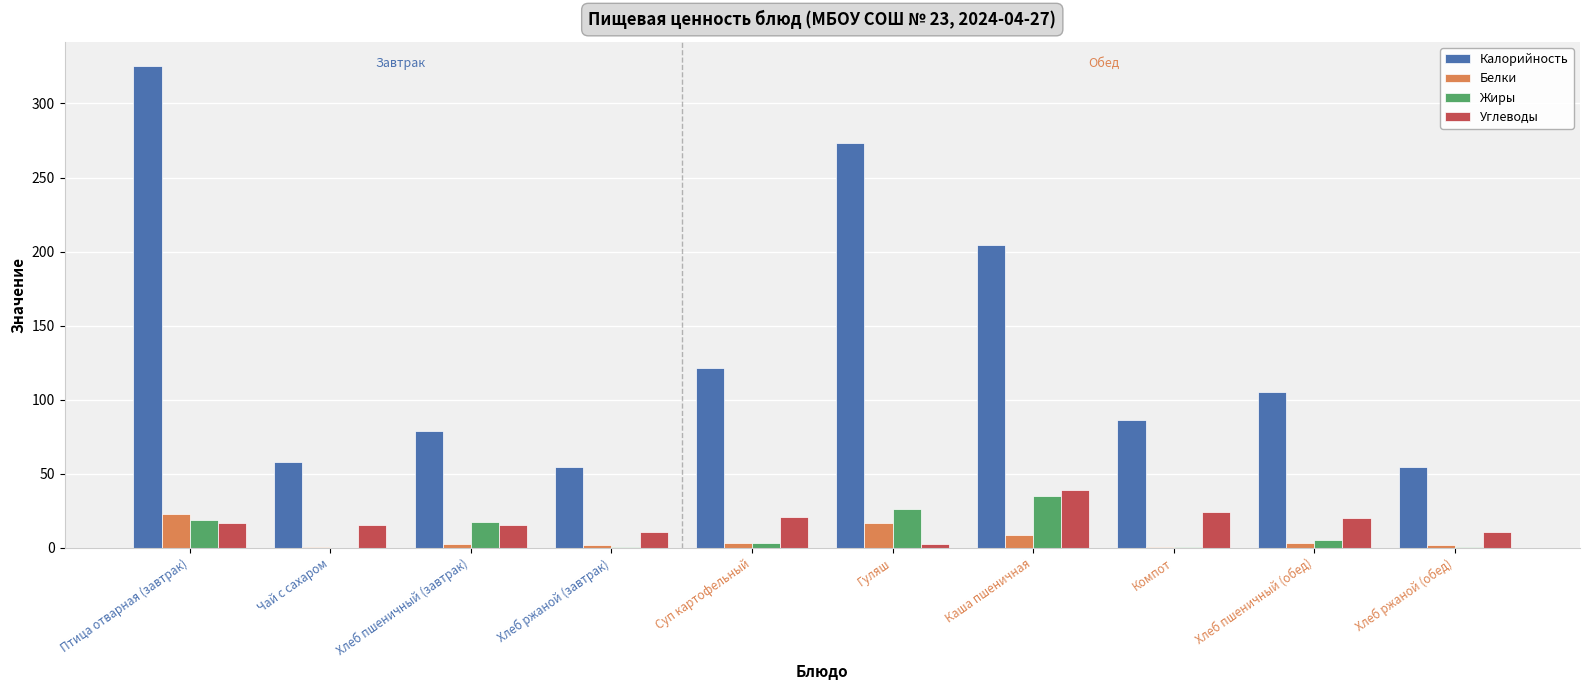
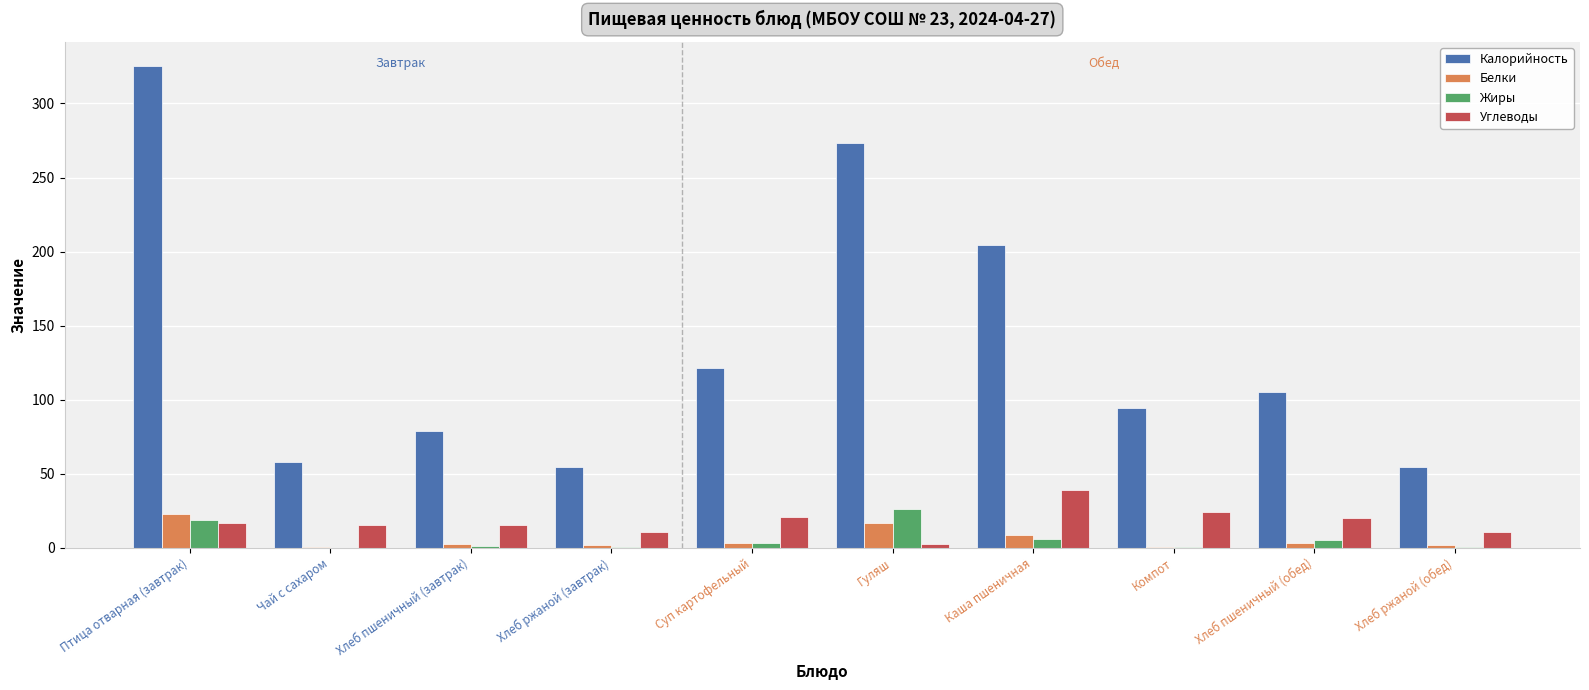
Жиры, Хлеб пшеничный (завтрак): 17 -> 1
Жиры, Каша пшеничная: 35 -> 6
Калорийность, Компот: 86 -> 95
